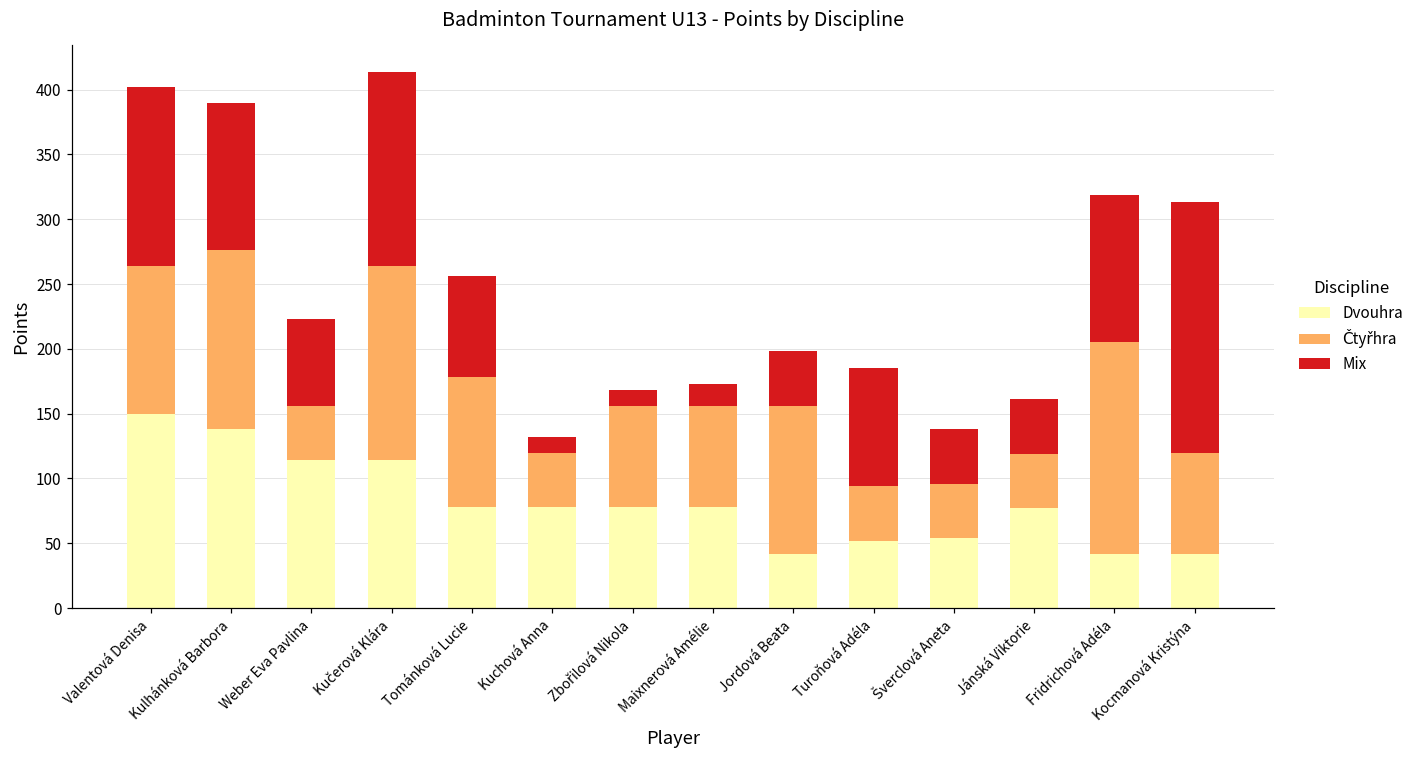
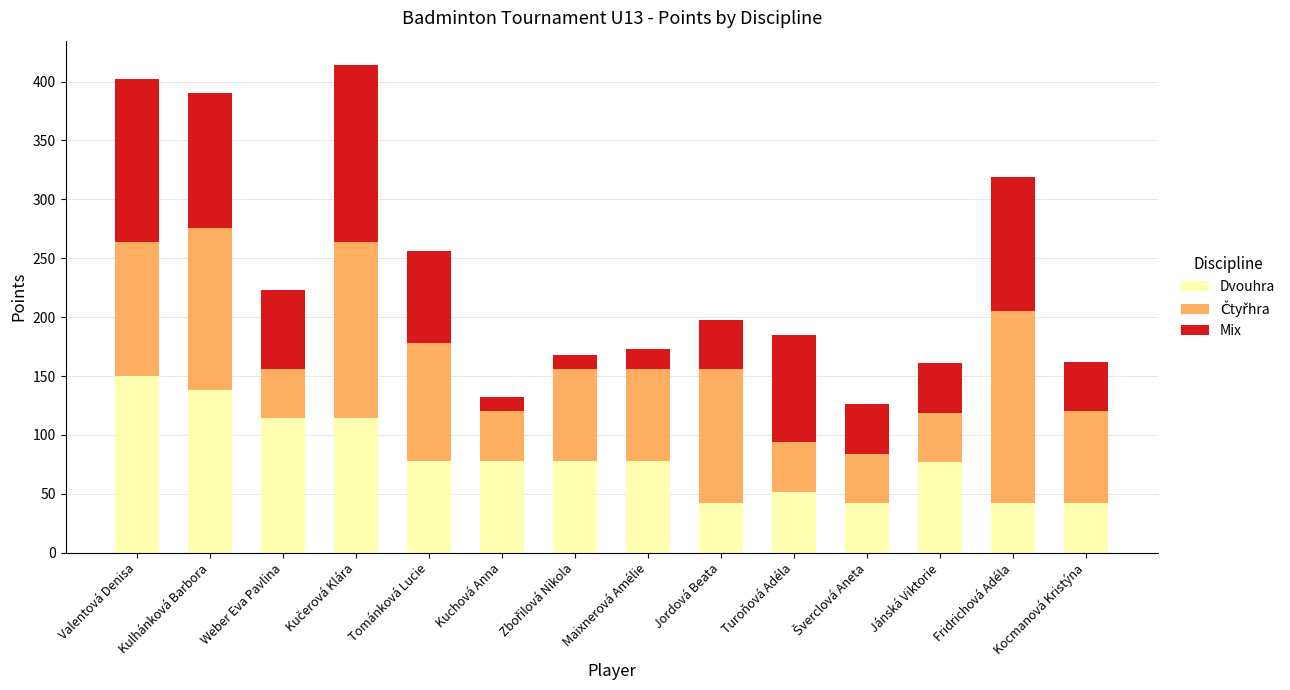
Dvouhra, Šverclová Aneta: 54 -> 42
Mix, Kocmanová Kristýna: 193 -> 42
